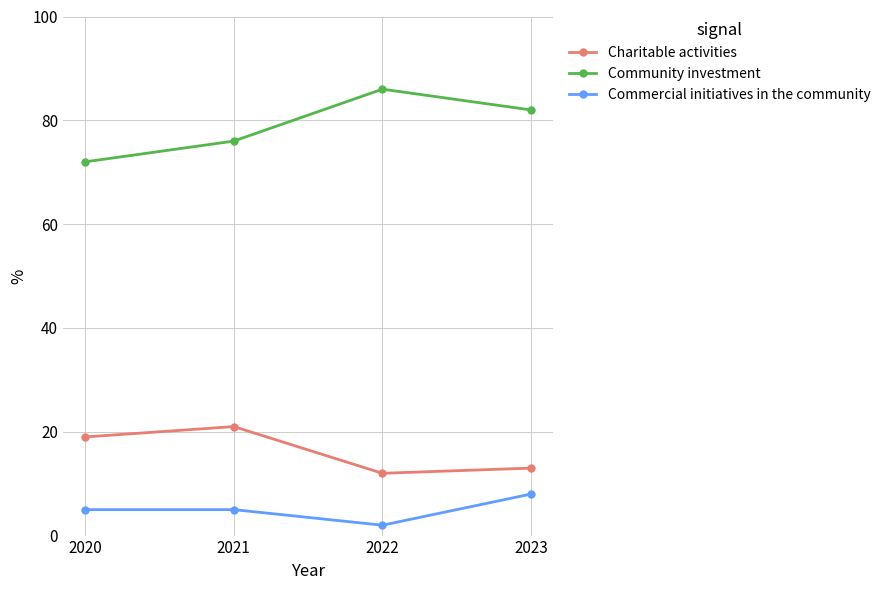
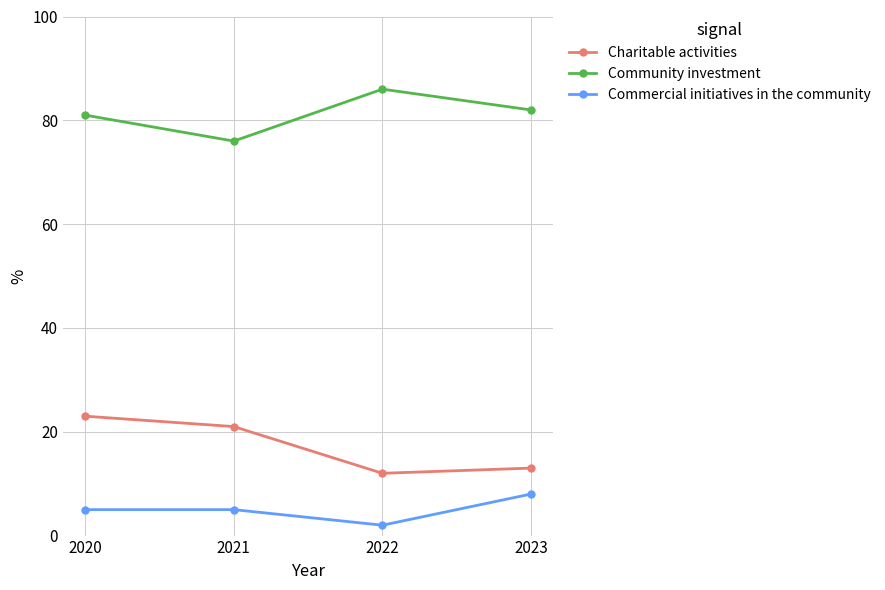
Charitable activities, 2020: 19 -> 23
Community investment, 2020: 72 -> 81
